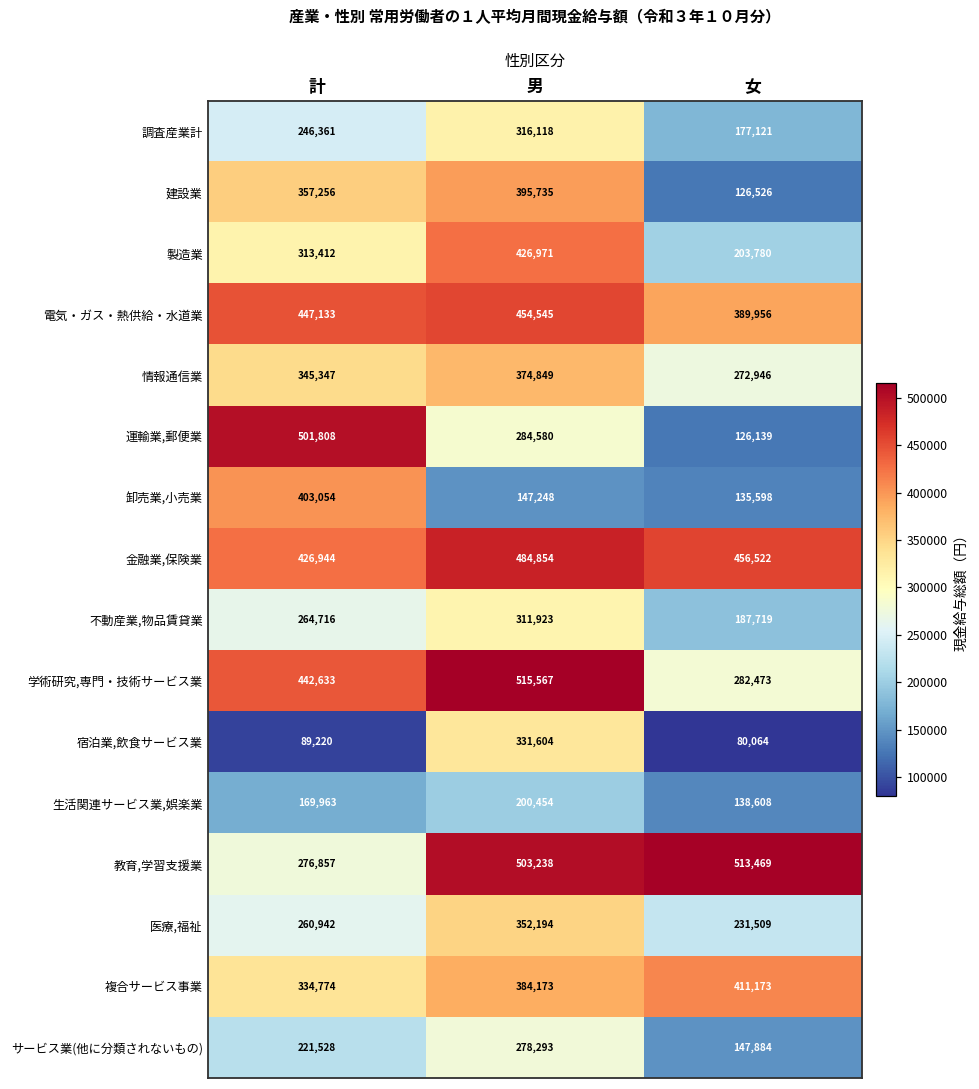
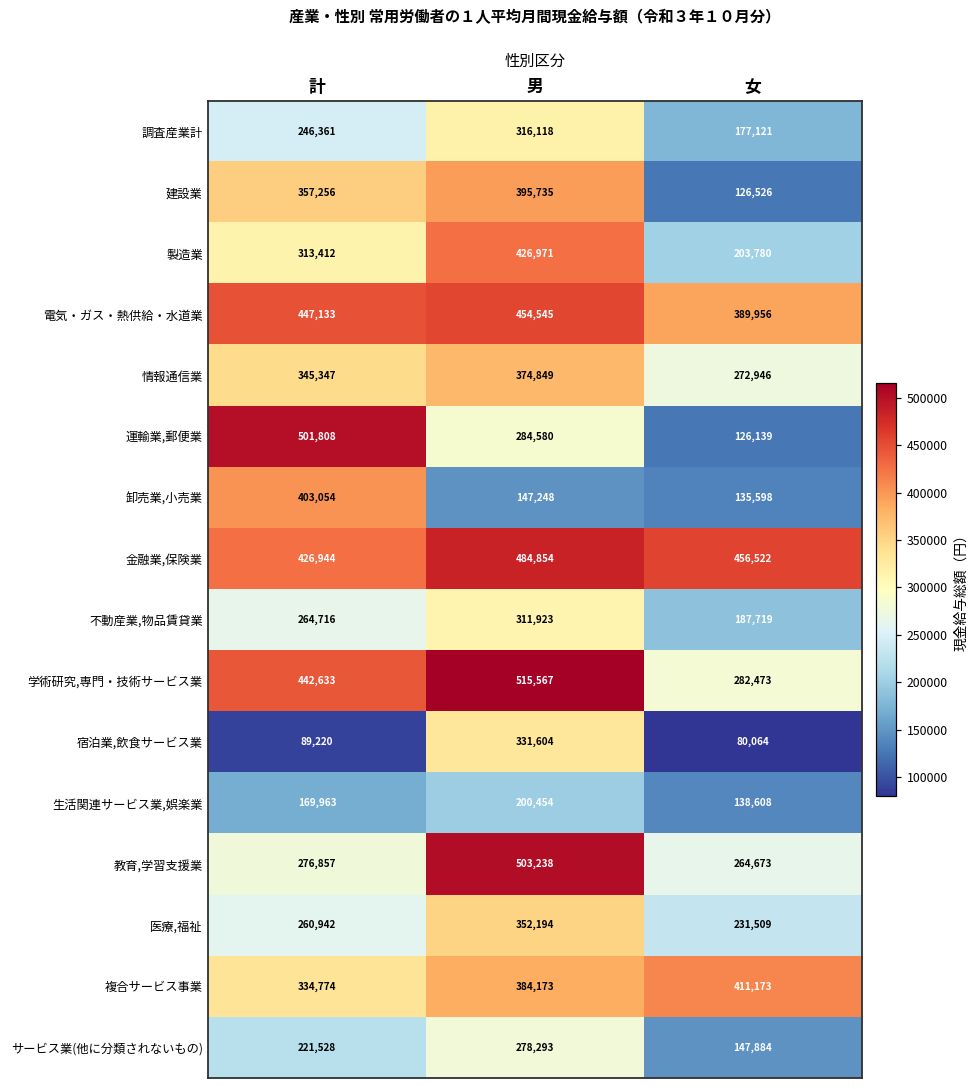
教育,学習支援業, 女: 513,469 -> 264,673
